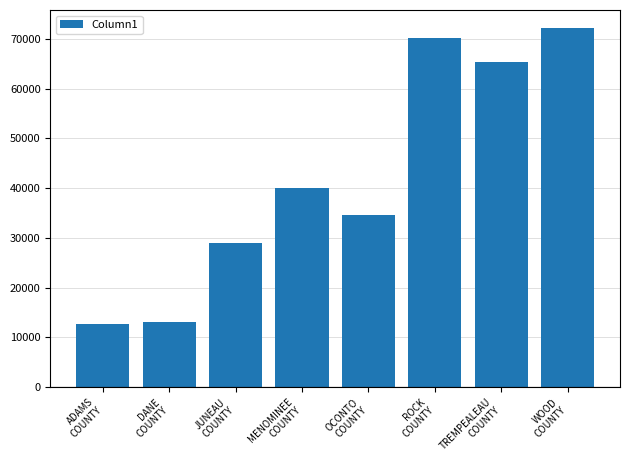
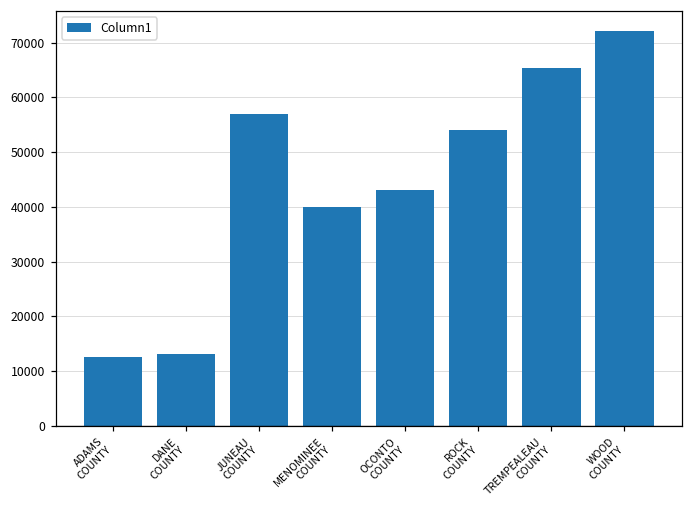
JUNEAU COUNTY: 29000 -> 57000
OCONTO COUNTY: 35000 -> 43000
ROCK COUNTY: 70000 -> 54000
